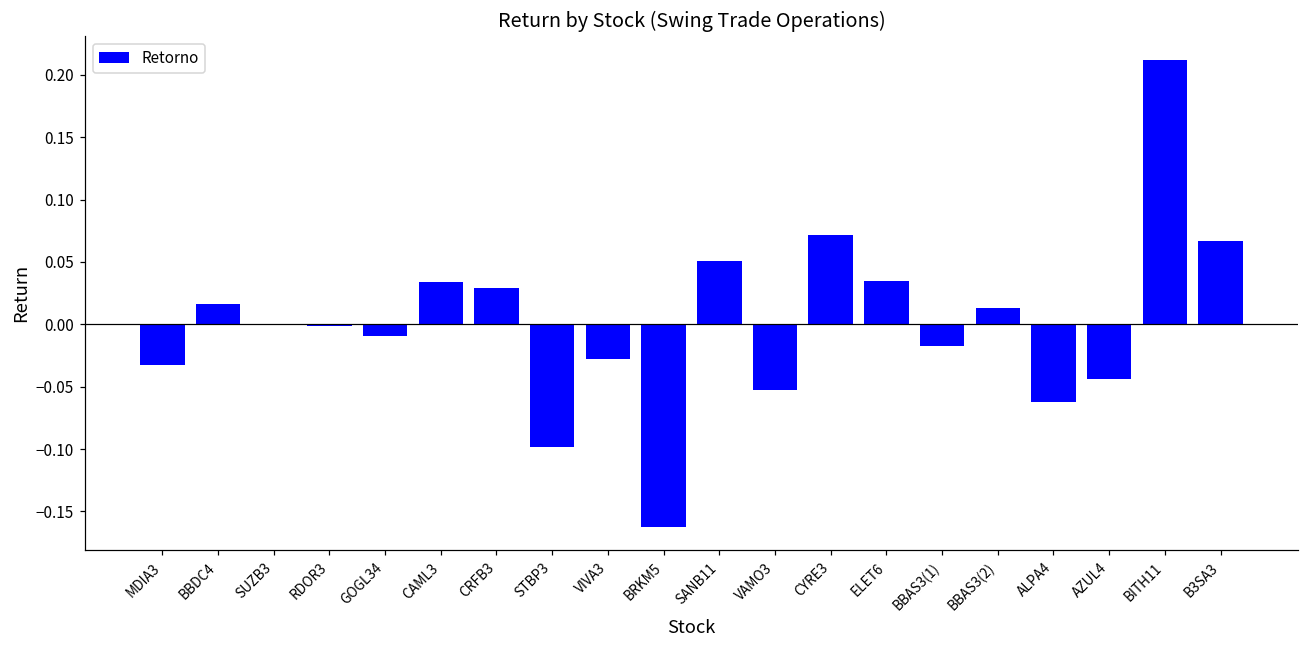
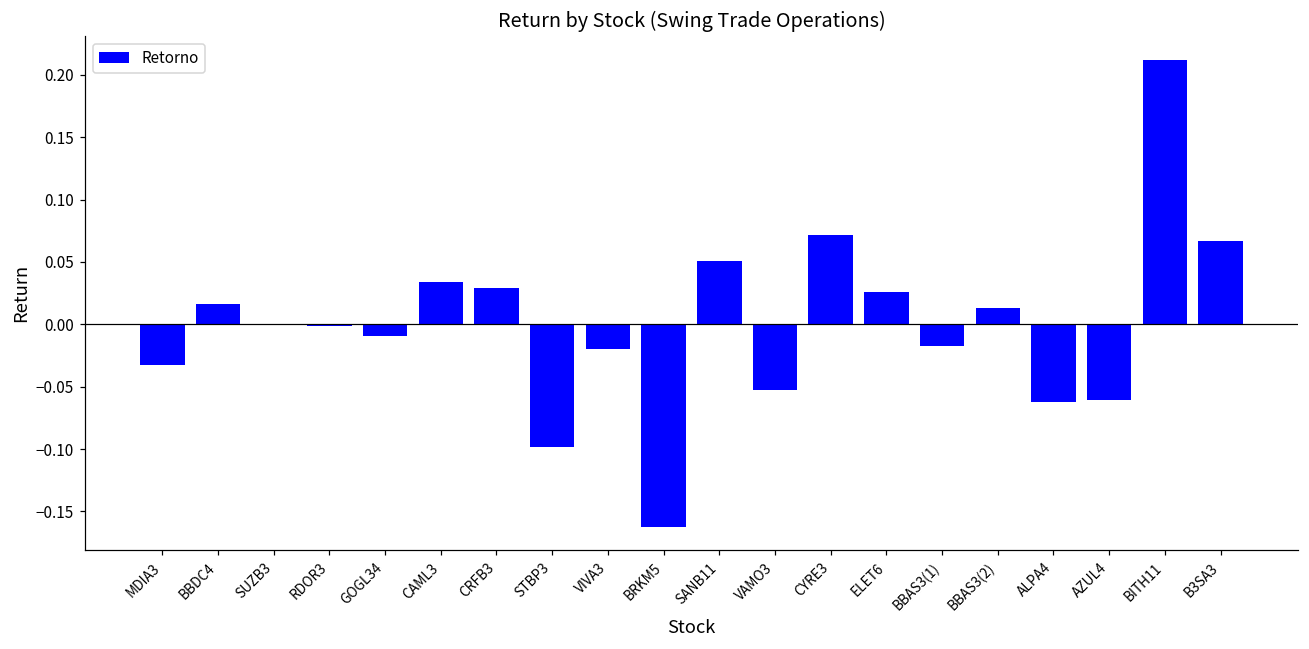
VIVA3: -0.028 -> -0.020
ELET6: 0.035 -> 0.026
AZUL4: -0.044 -> -0.061
